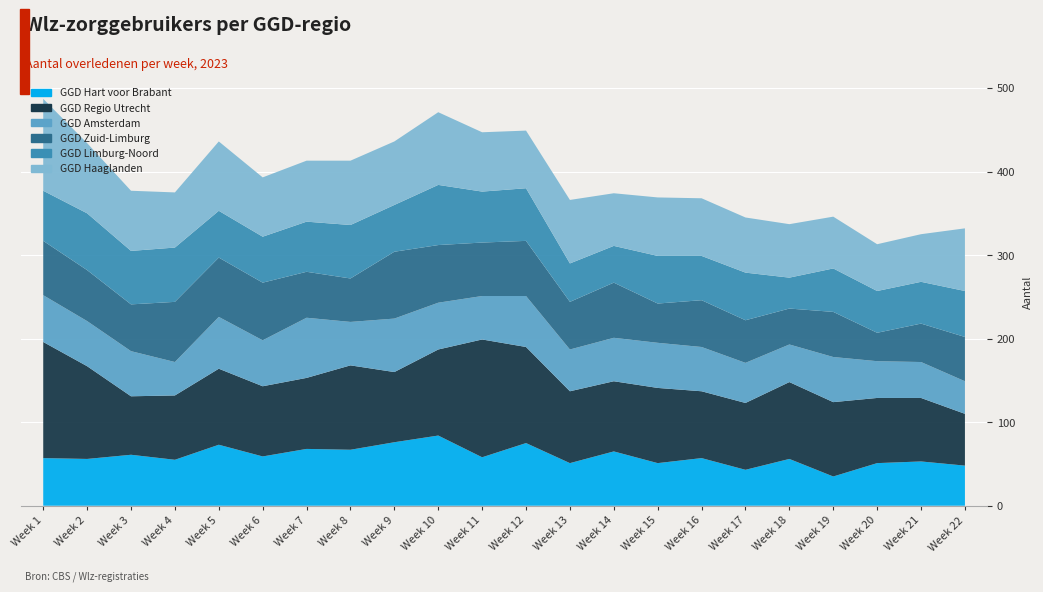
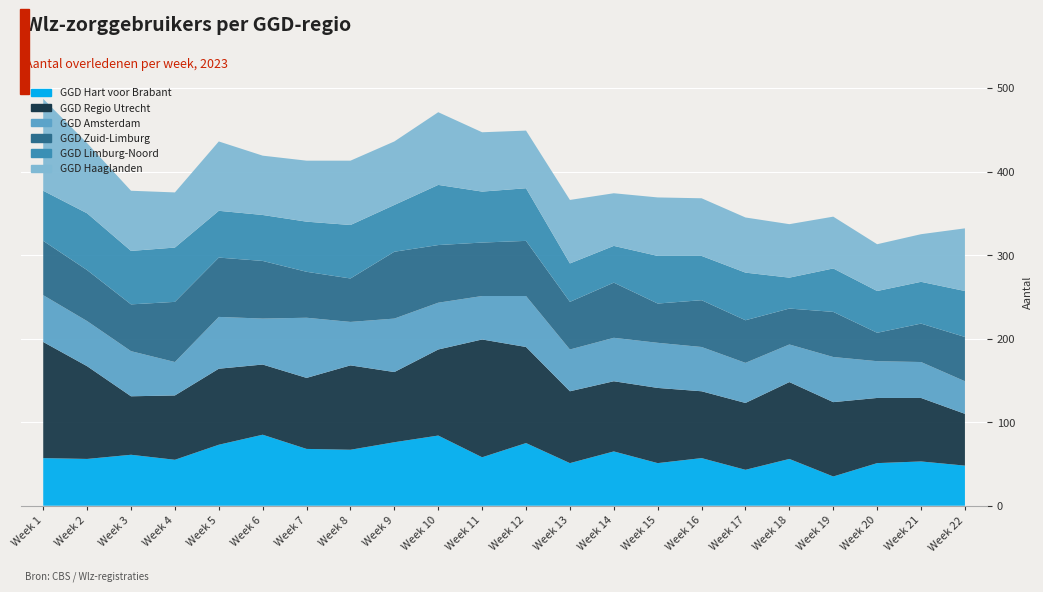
GGD Hart voor Brabant, Week 6: 60 -> 90
